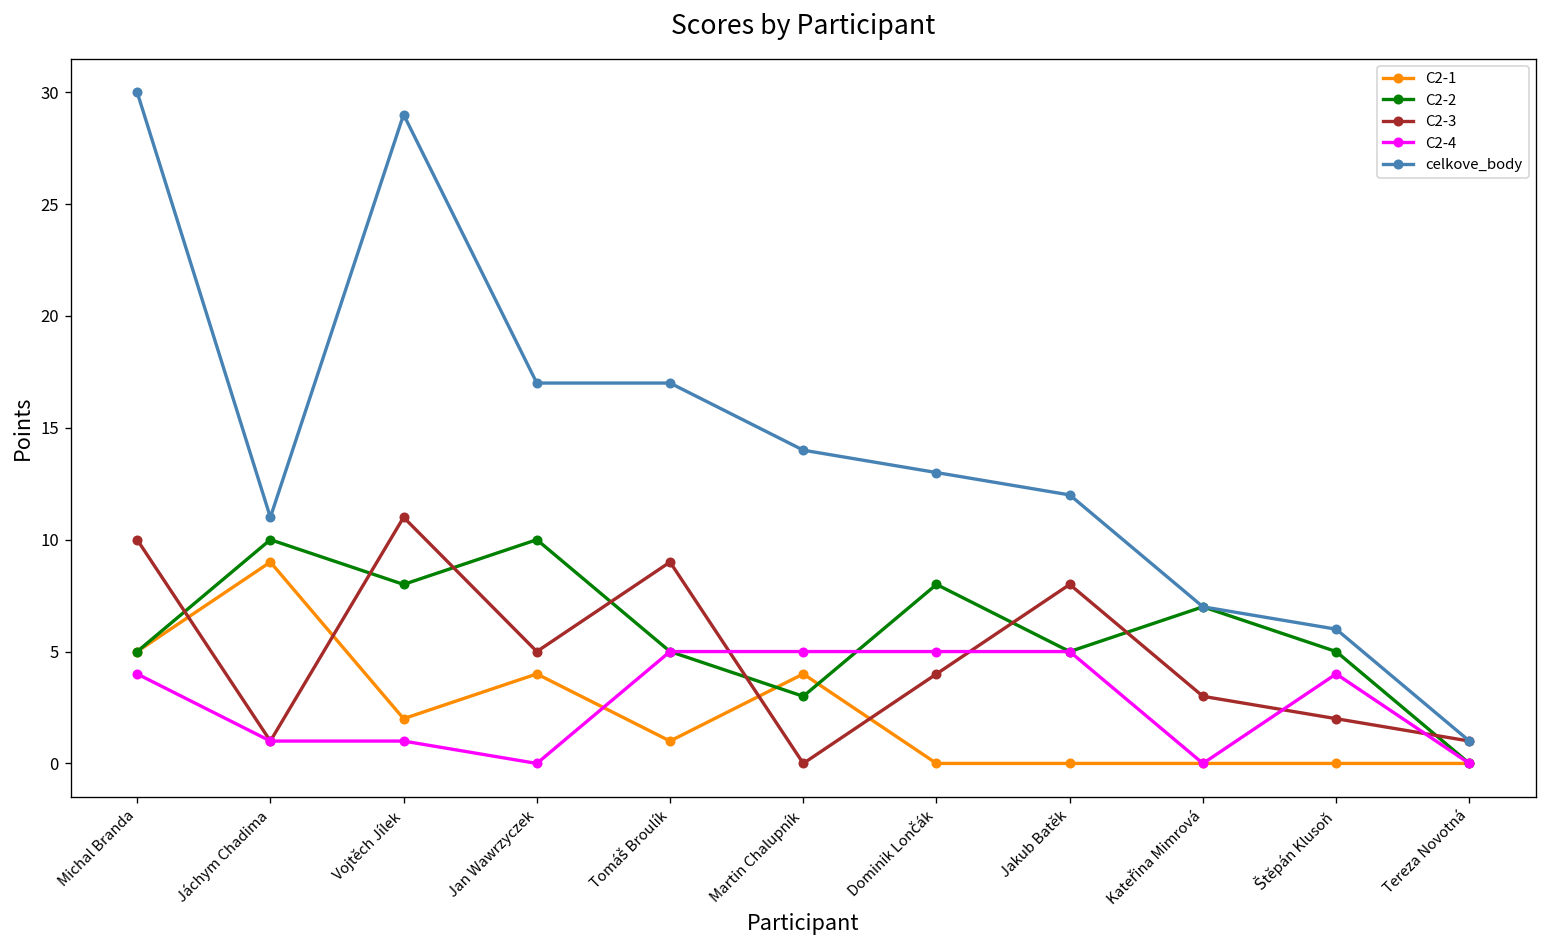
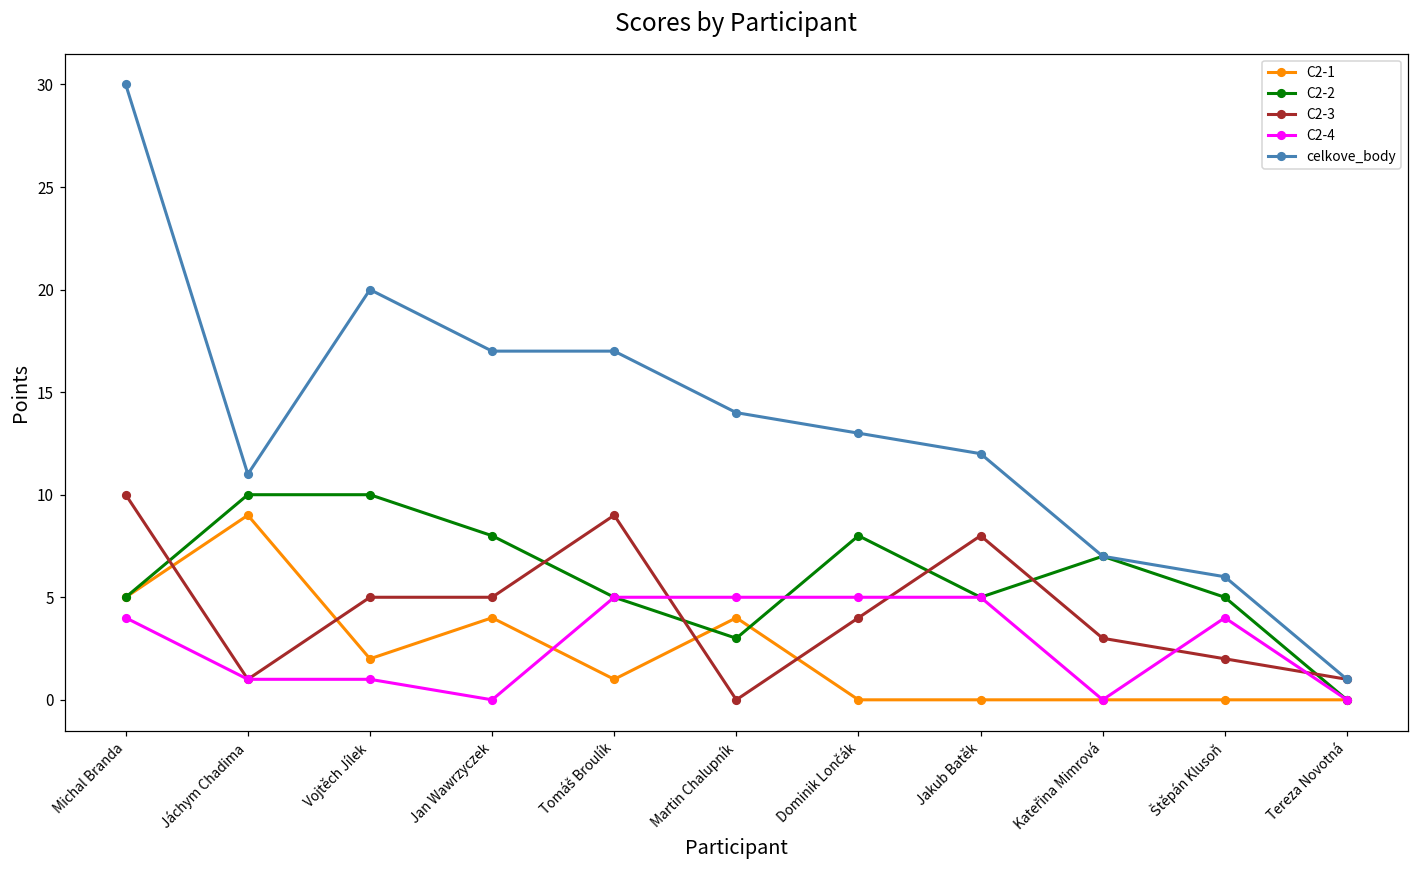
C2-2, Vojtěch Jílek: 8 -> 10
C2-3, Vojtěch Jílek: 11 -> 5
celkove_body, Vojtěch Jílek: 29 -> 20
C2-2, Jan Wawrzyczek: 10 -> 8
